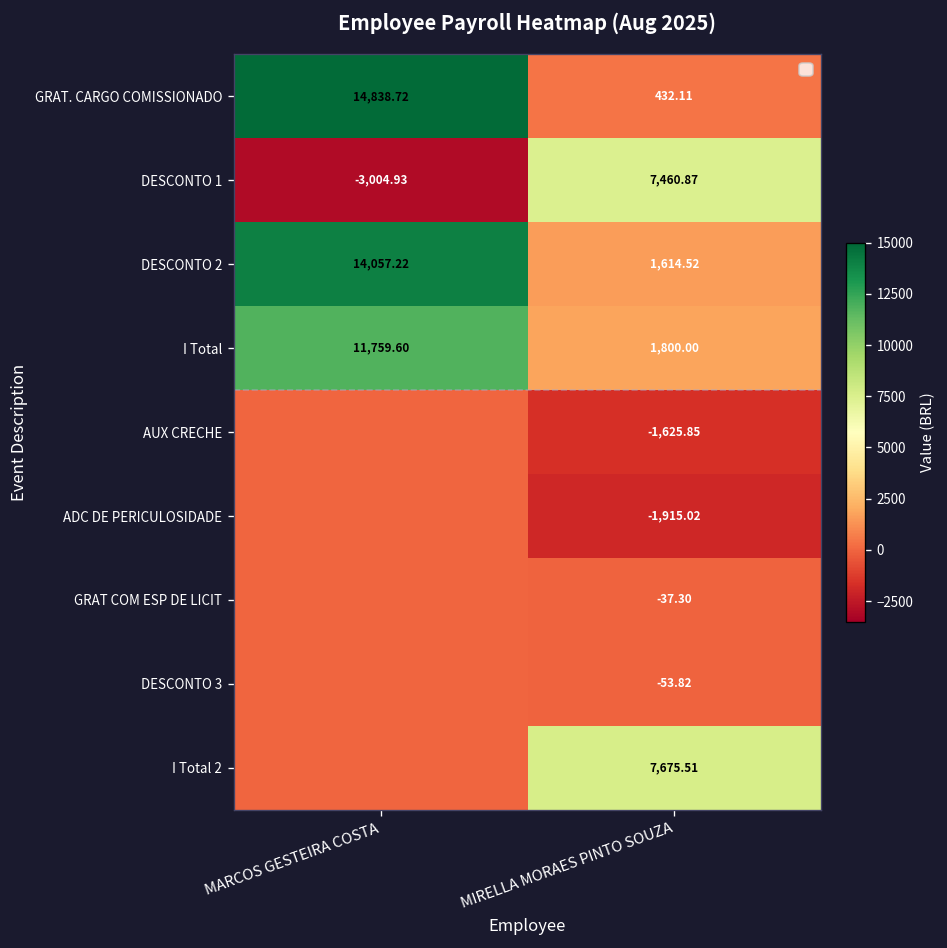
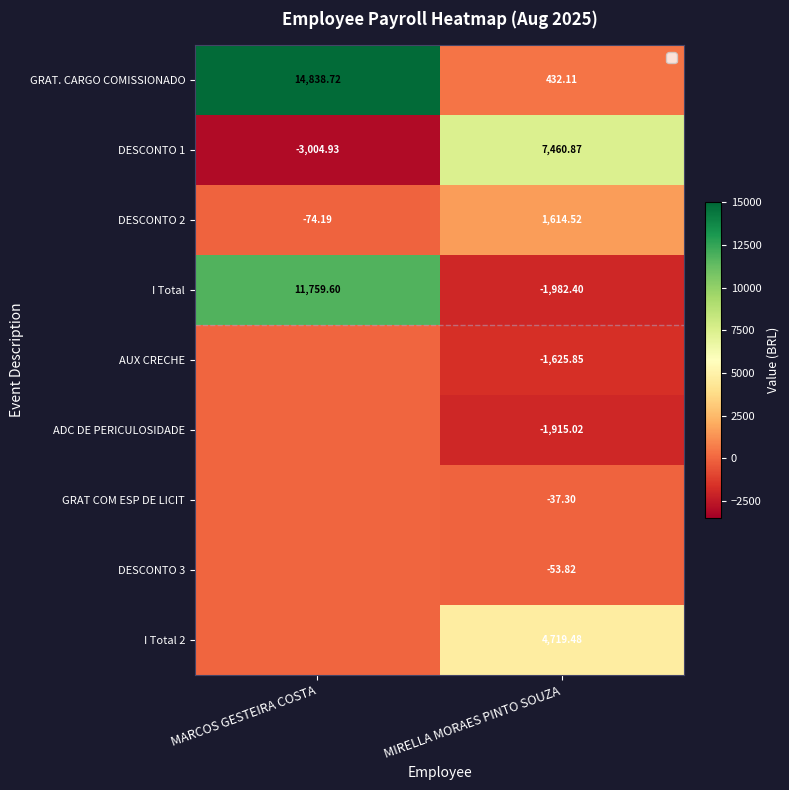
DESCONTO 2, MARCOS GESTEIRA COSTA: 14,057.22 -> -74.19
I Total, MIRELLA MORAES PINTO SOUZA: 1,800.00 -> -1,982.40
I Total 2, MIRELLA MORAES PINTO SOUZA: 7,675.51 -> 4,719.48
